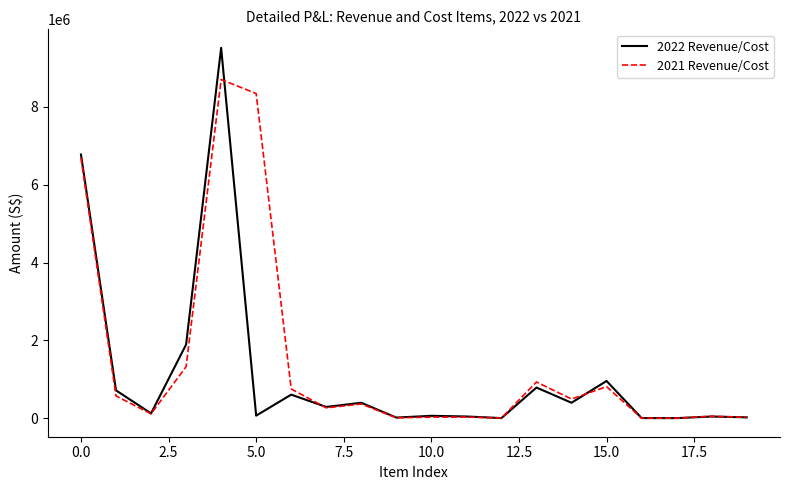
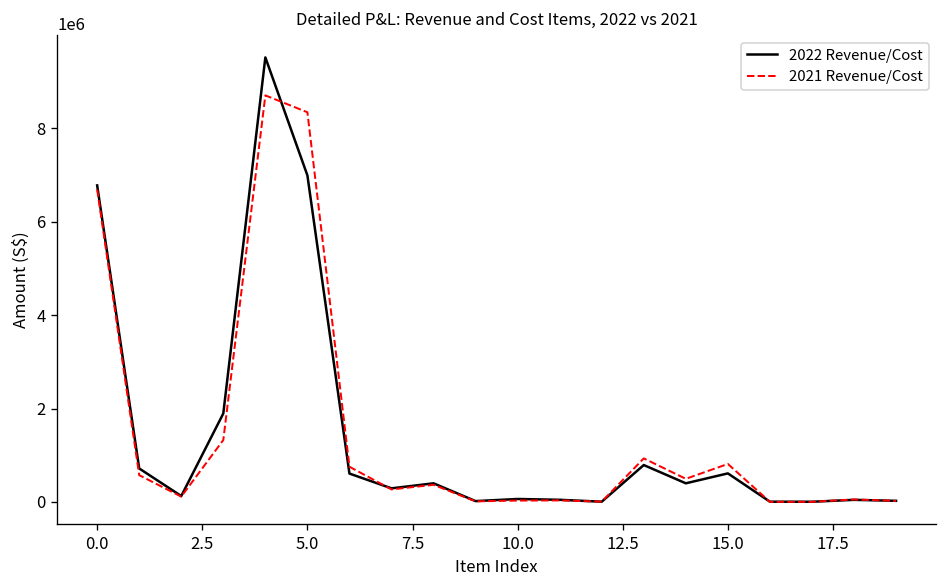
2022 Revenue/Cost, 5.0: 100000 -> 7000000
2022 Revenue/Cost, 15.0: 1000000 -> 600000
